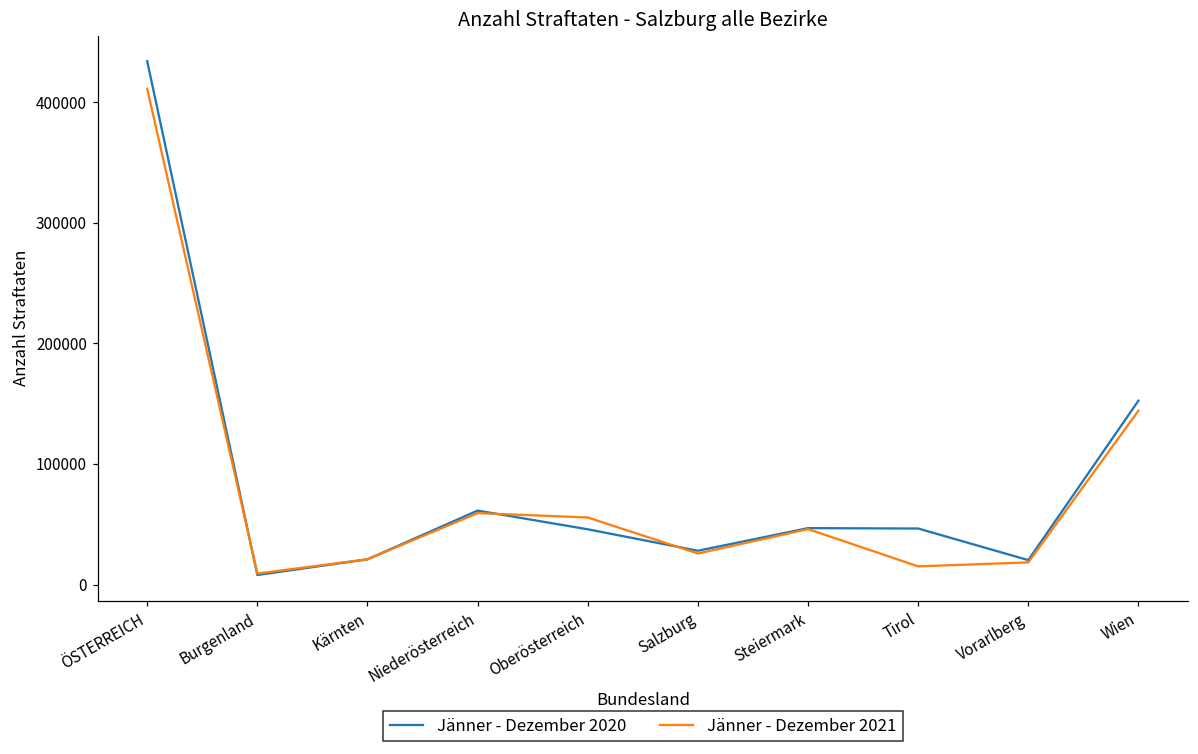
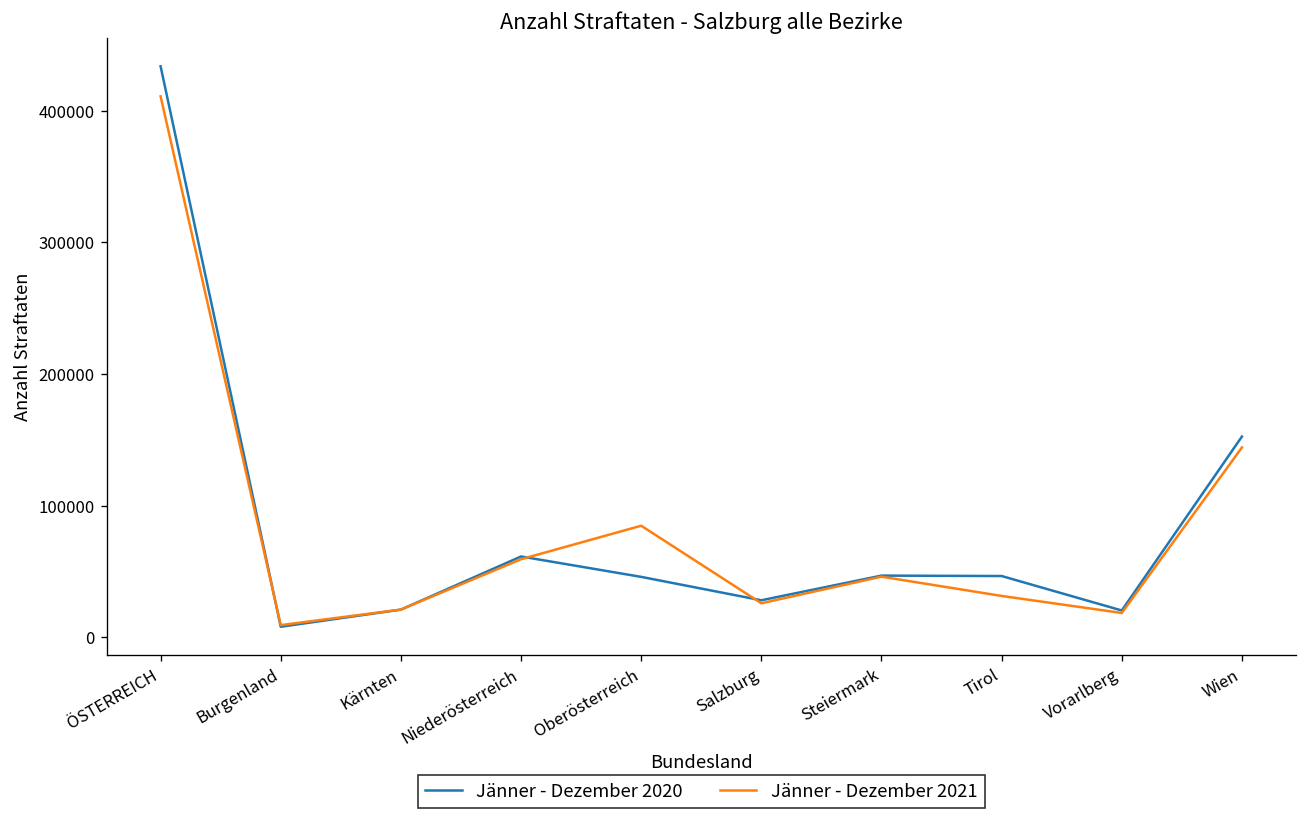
Jänner - Dezember 2021, Oberösterreich: 56000 -> 85000
Jänner - Dezember 2021, Tirol: 15000 -> 31000
